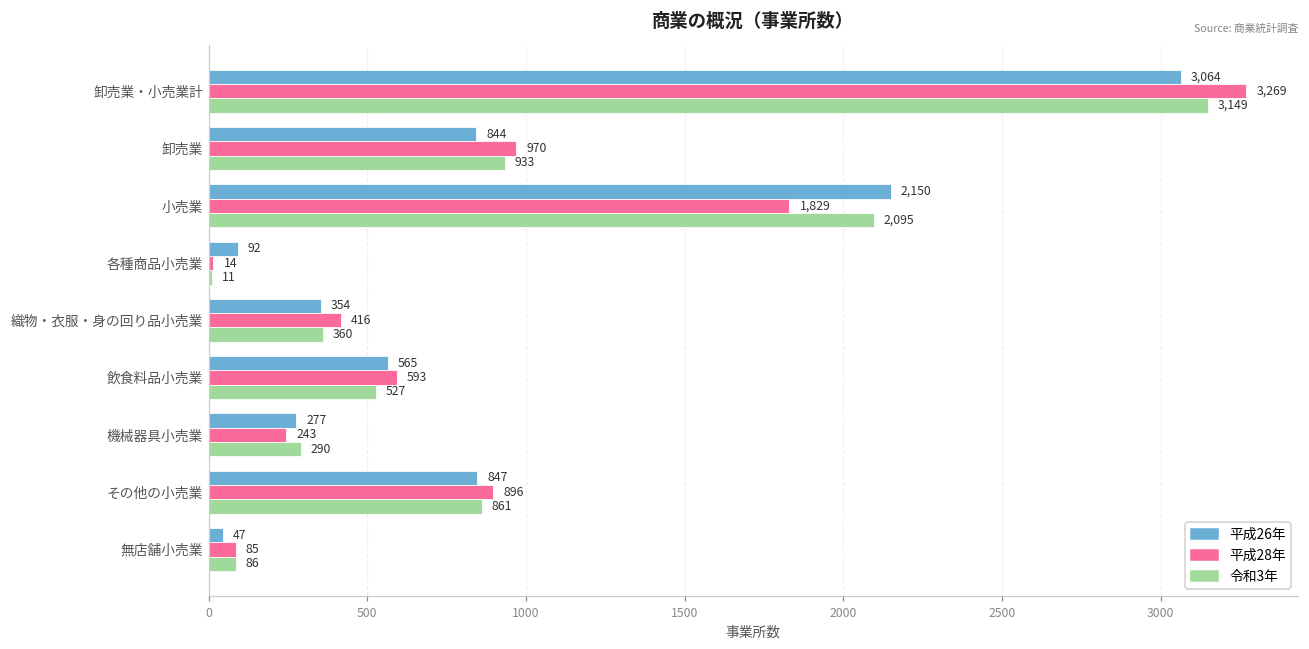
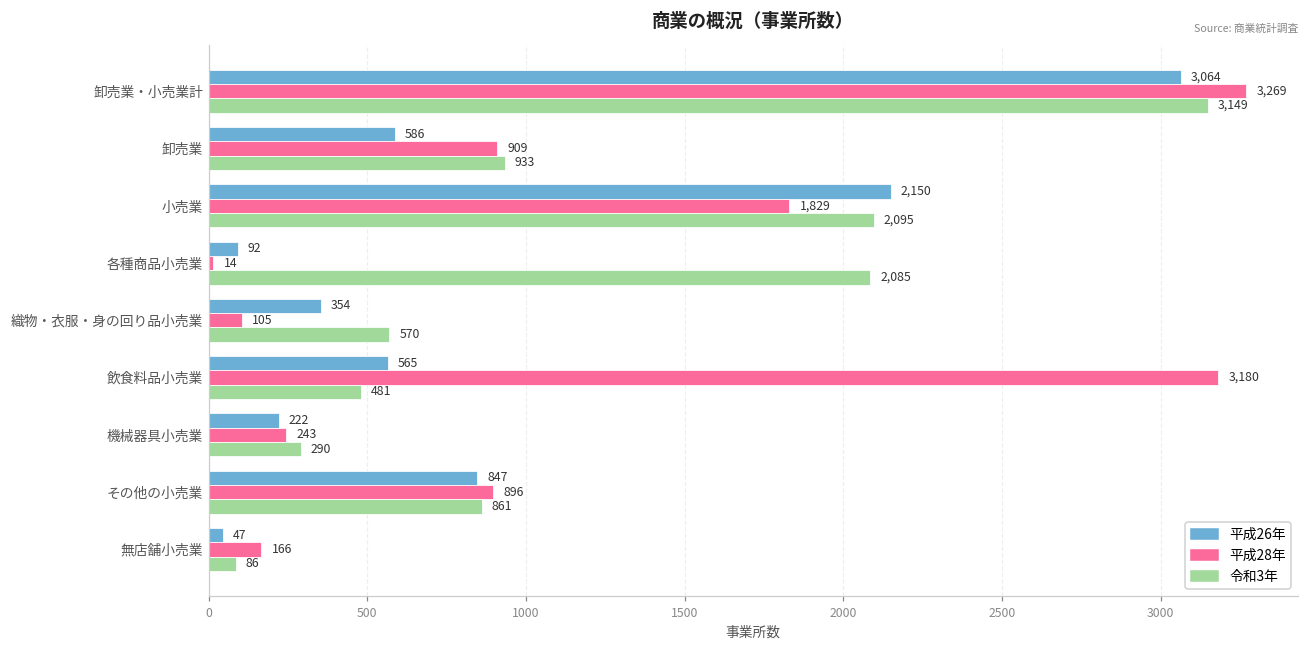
平成26年, 卸売業: 844 -> 586
平成28年, 卸売業: 970 -> 909
令和3年, 各種商品小売業: 11 -> 2,085
平成28年, 織物・衣服・身の回り品小売業: 416 -> 105
令和3年, 織物・衣服・身の回り品小売業: 360 -> 570
平成28年, 飲食料品小売業: 593 -> 3,180
令和3年, 飲食料品小売業: 527 -> 481
平成26年, 機械器具小売業: 277 -> 222
平成28年, 無店舗小売業: 85 -> 166
